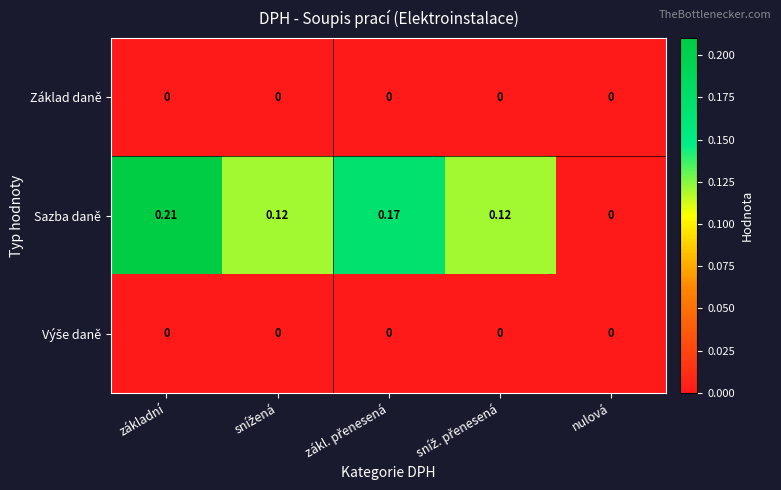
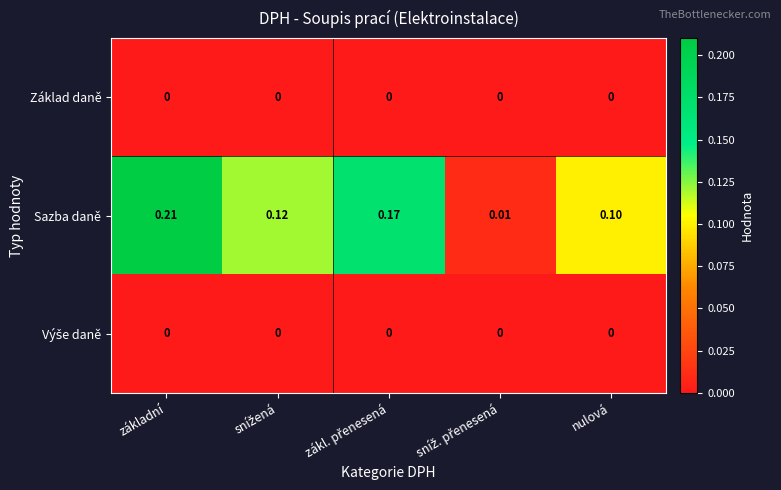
Sazba daně, sníž. přenesená: 0.12 -> 0.01
Sazba daně, nulová: 0 -> 0.10
